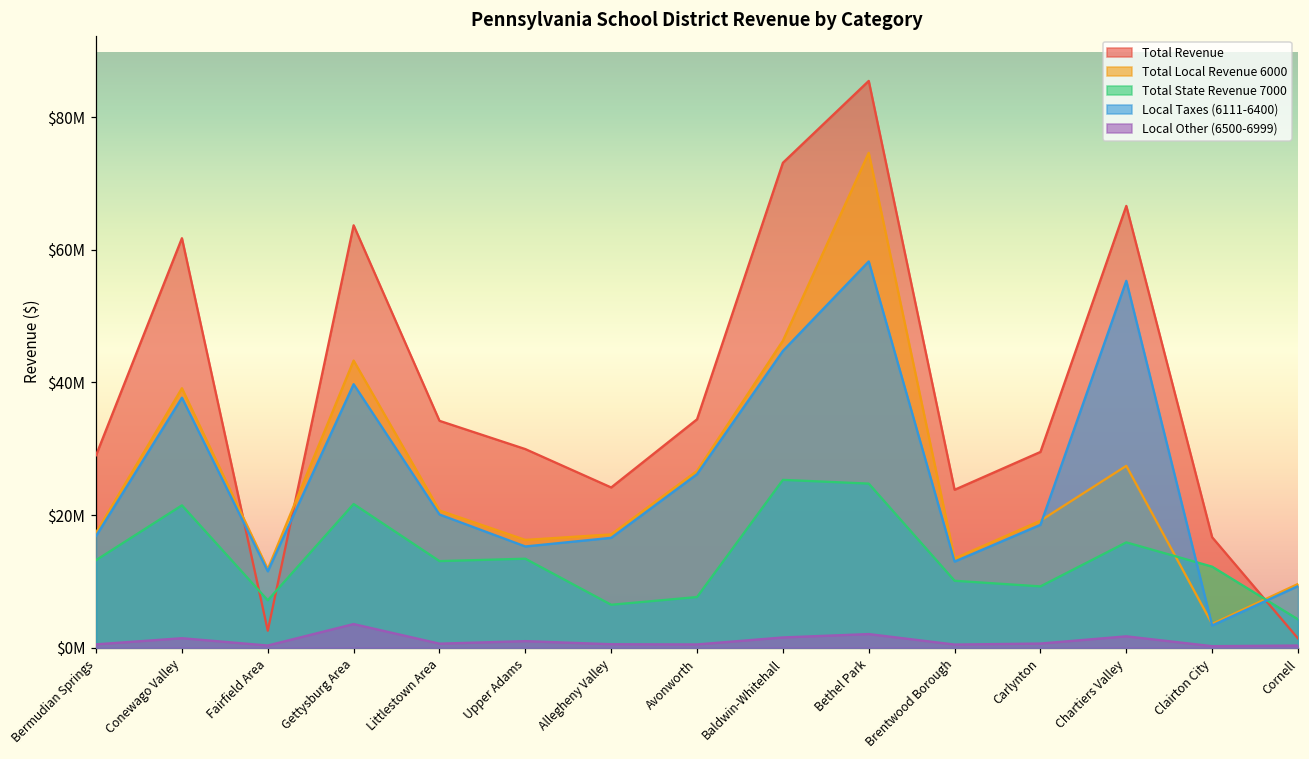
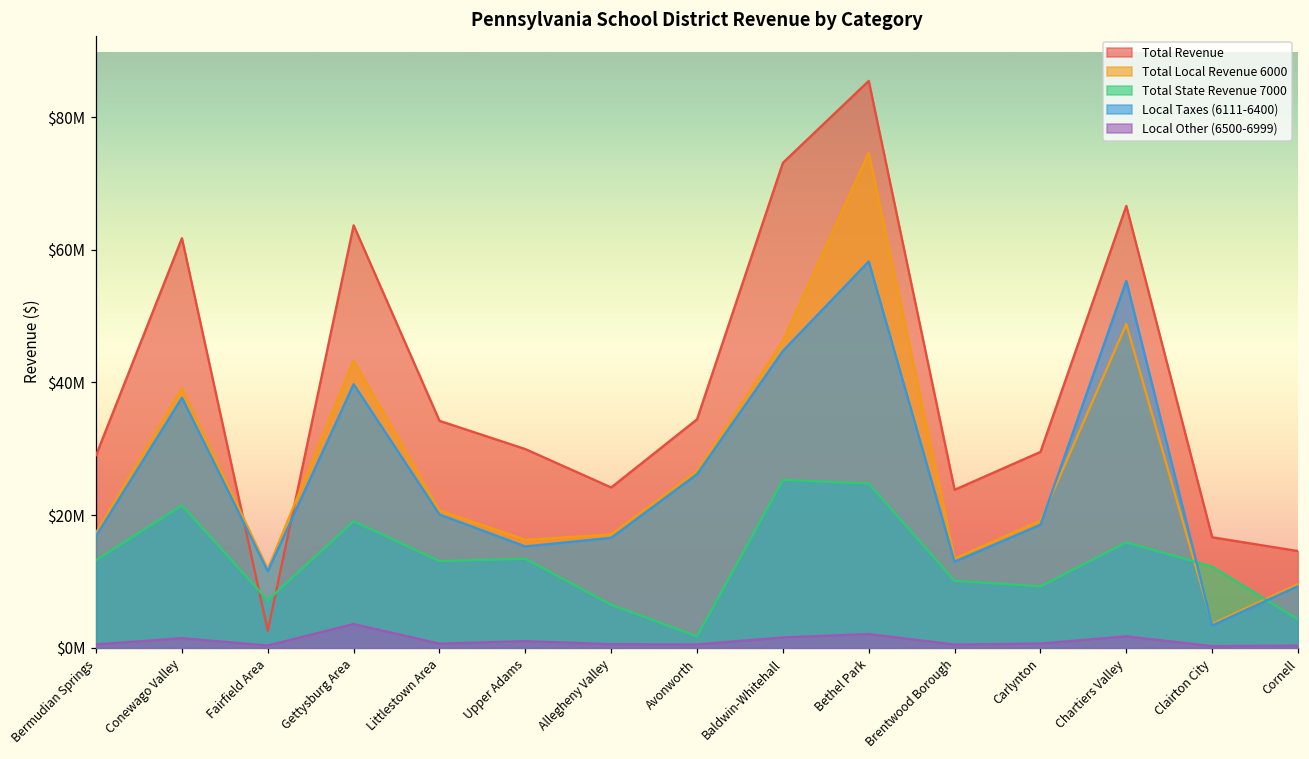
Total State Revenue 7000, Gettysburg Area: $22000000 -> $19000000
Total State Revenue 7000, Avonworth: $8000000 -> $2000000
Total Local Revenue 6000, Chartiers Valley: $27000000 -> $49000000
Total Revenue, Cornell: $1000000 -> $15000000
